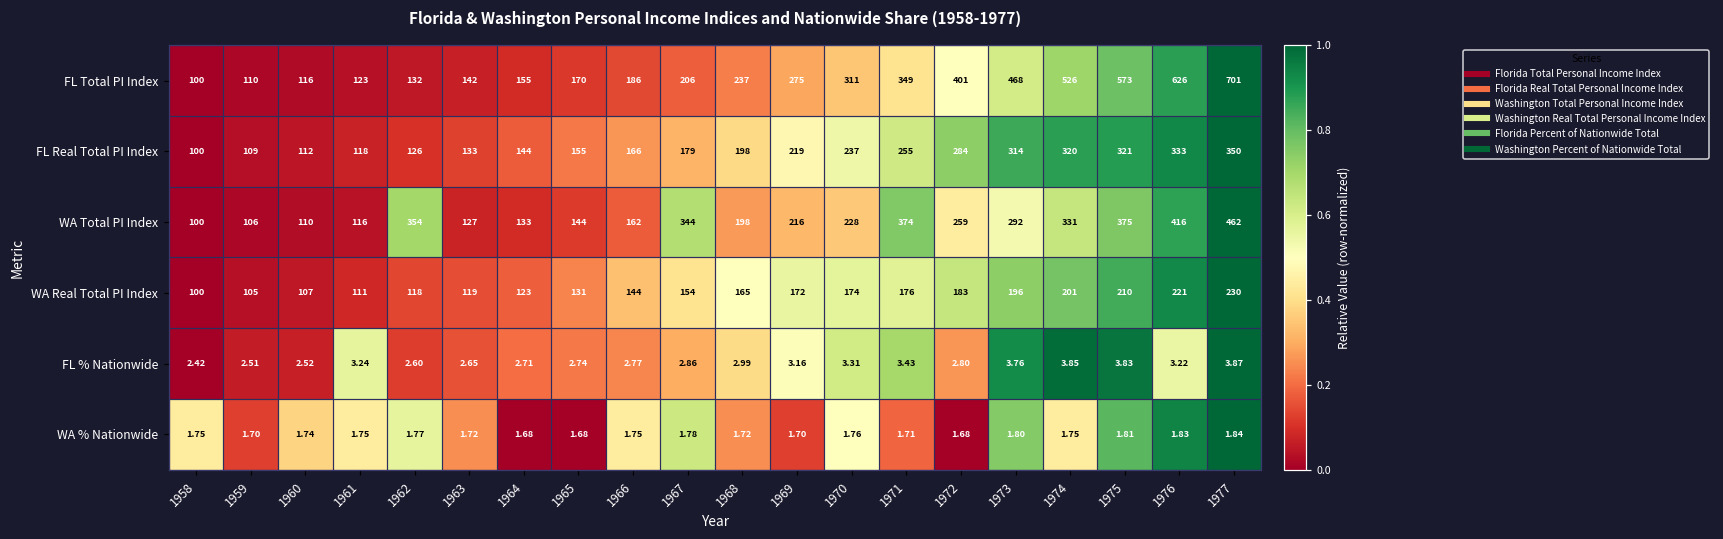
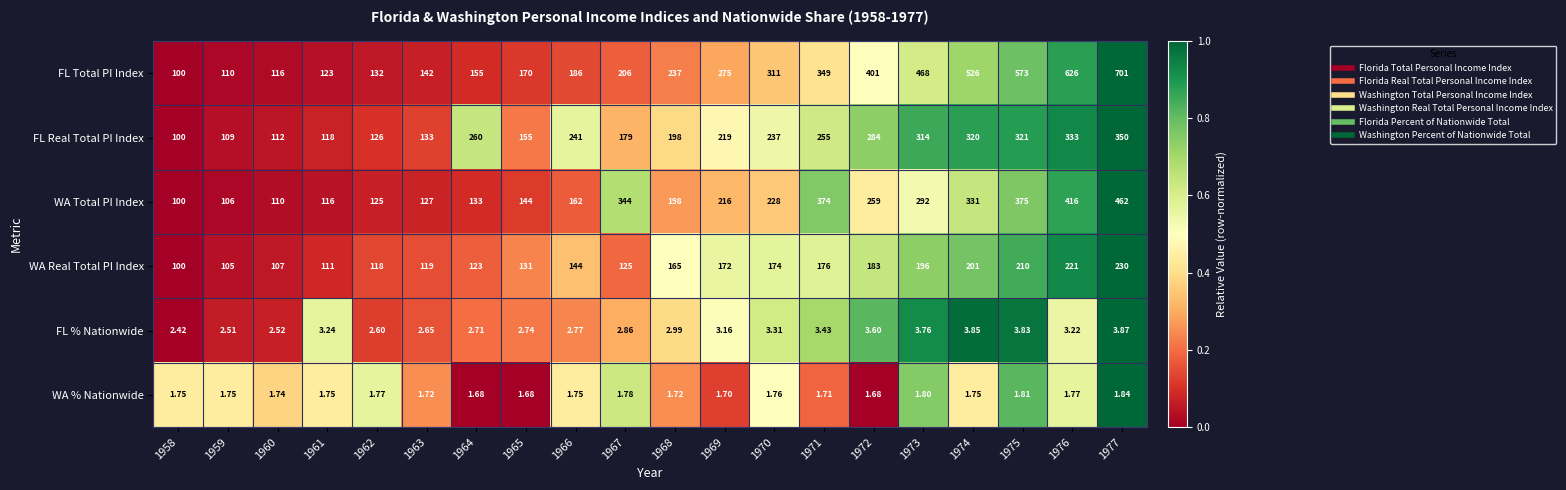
FL Real Total PI Index, 1964: 144 -> 260
FL Real Total PI Index, 1966: 166 -> 241
WA Total PI Index, 1962: 354 -> 125
WA Real Total PI Index, 1967: 154 -> 125
FL % Nationwide, 1972: 2.80 -> 3.60
WA % Nationwide, 1959: 1.70 -> 1.75
WA % Nationwide, 1976: 1.83 -> 1.77
